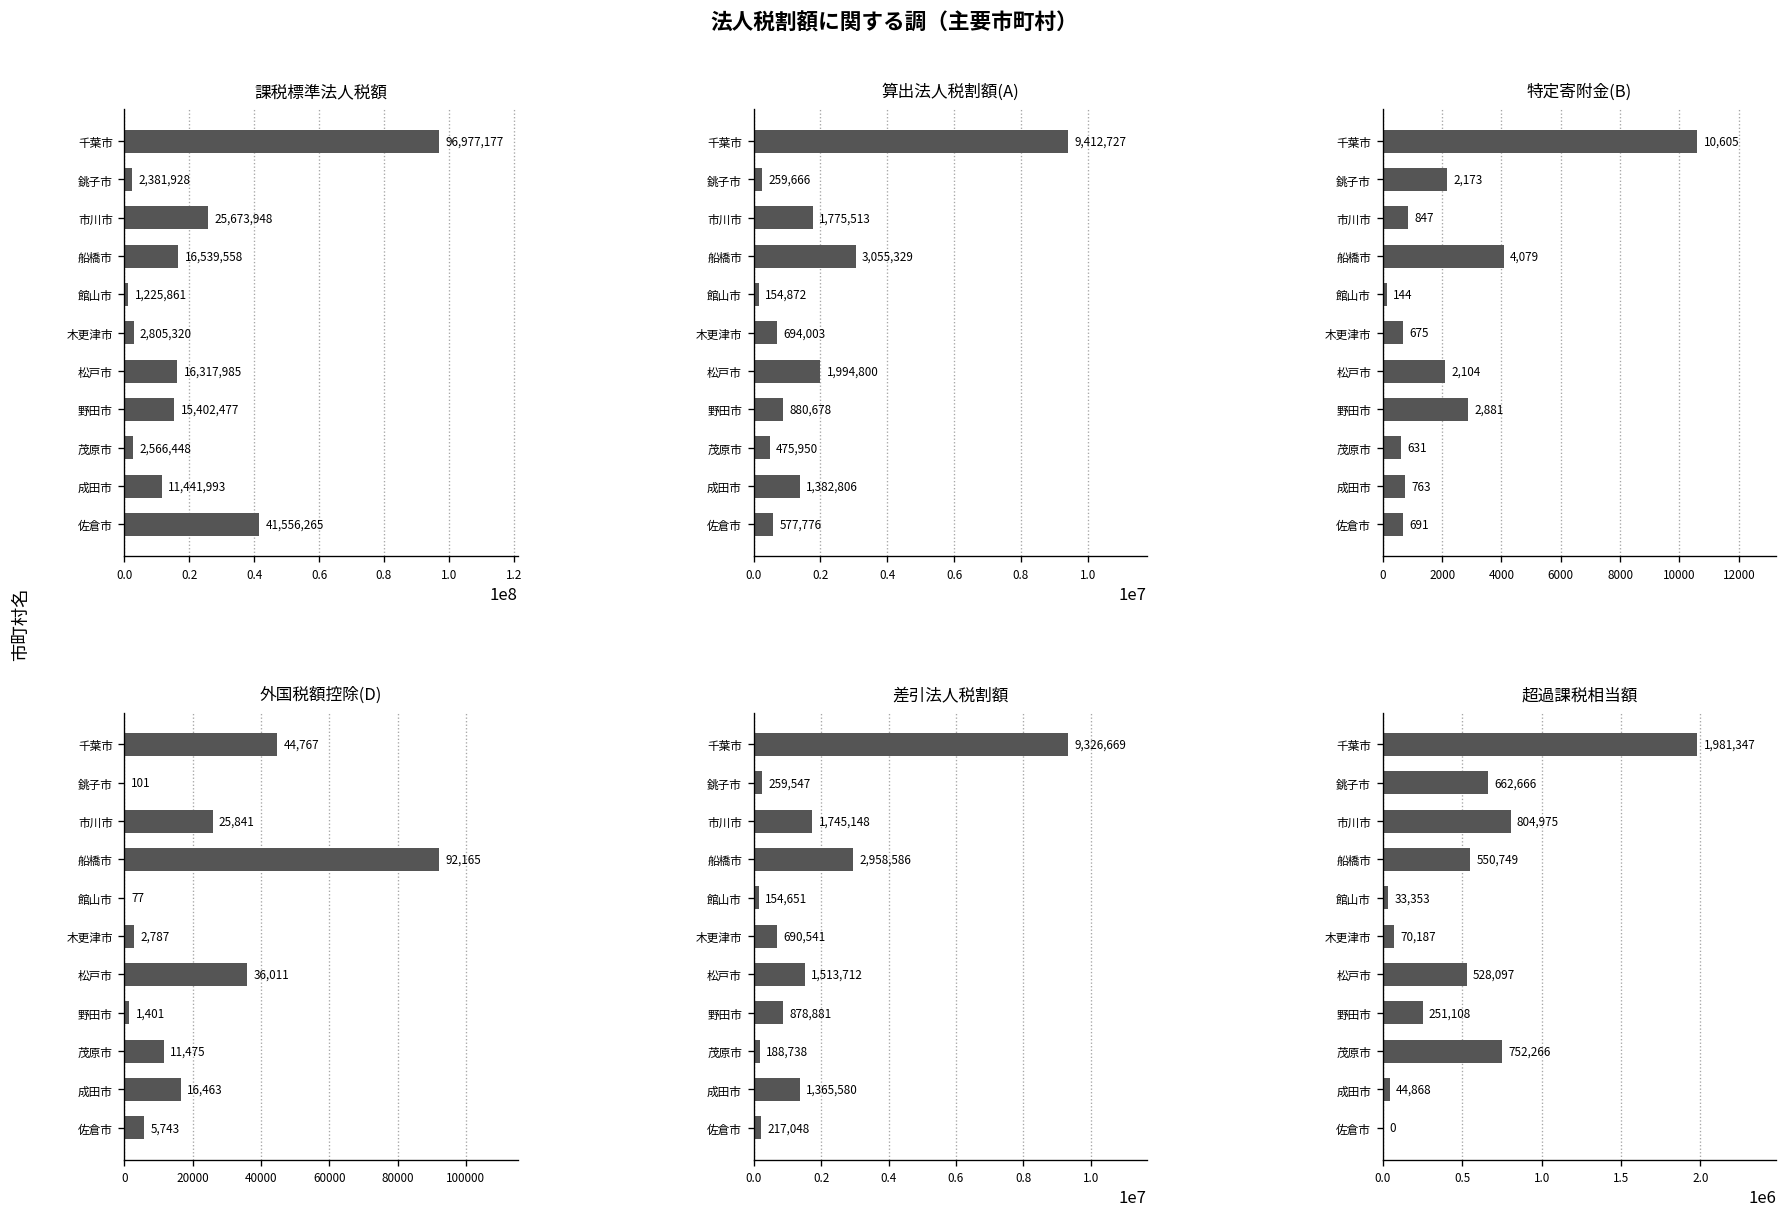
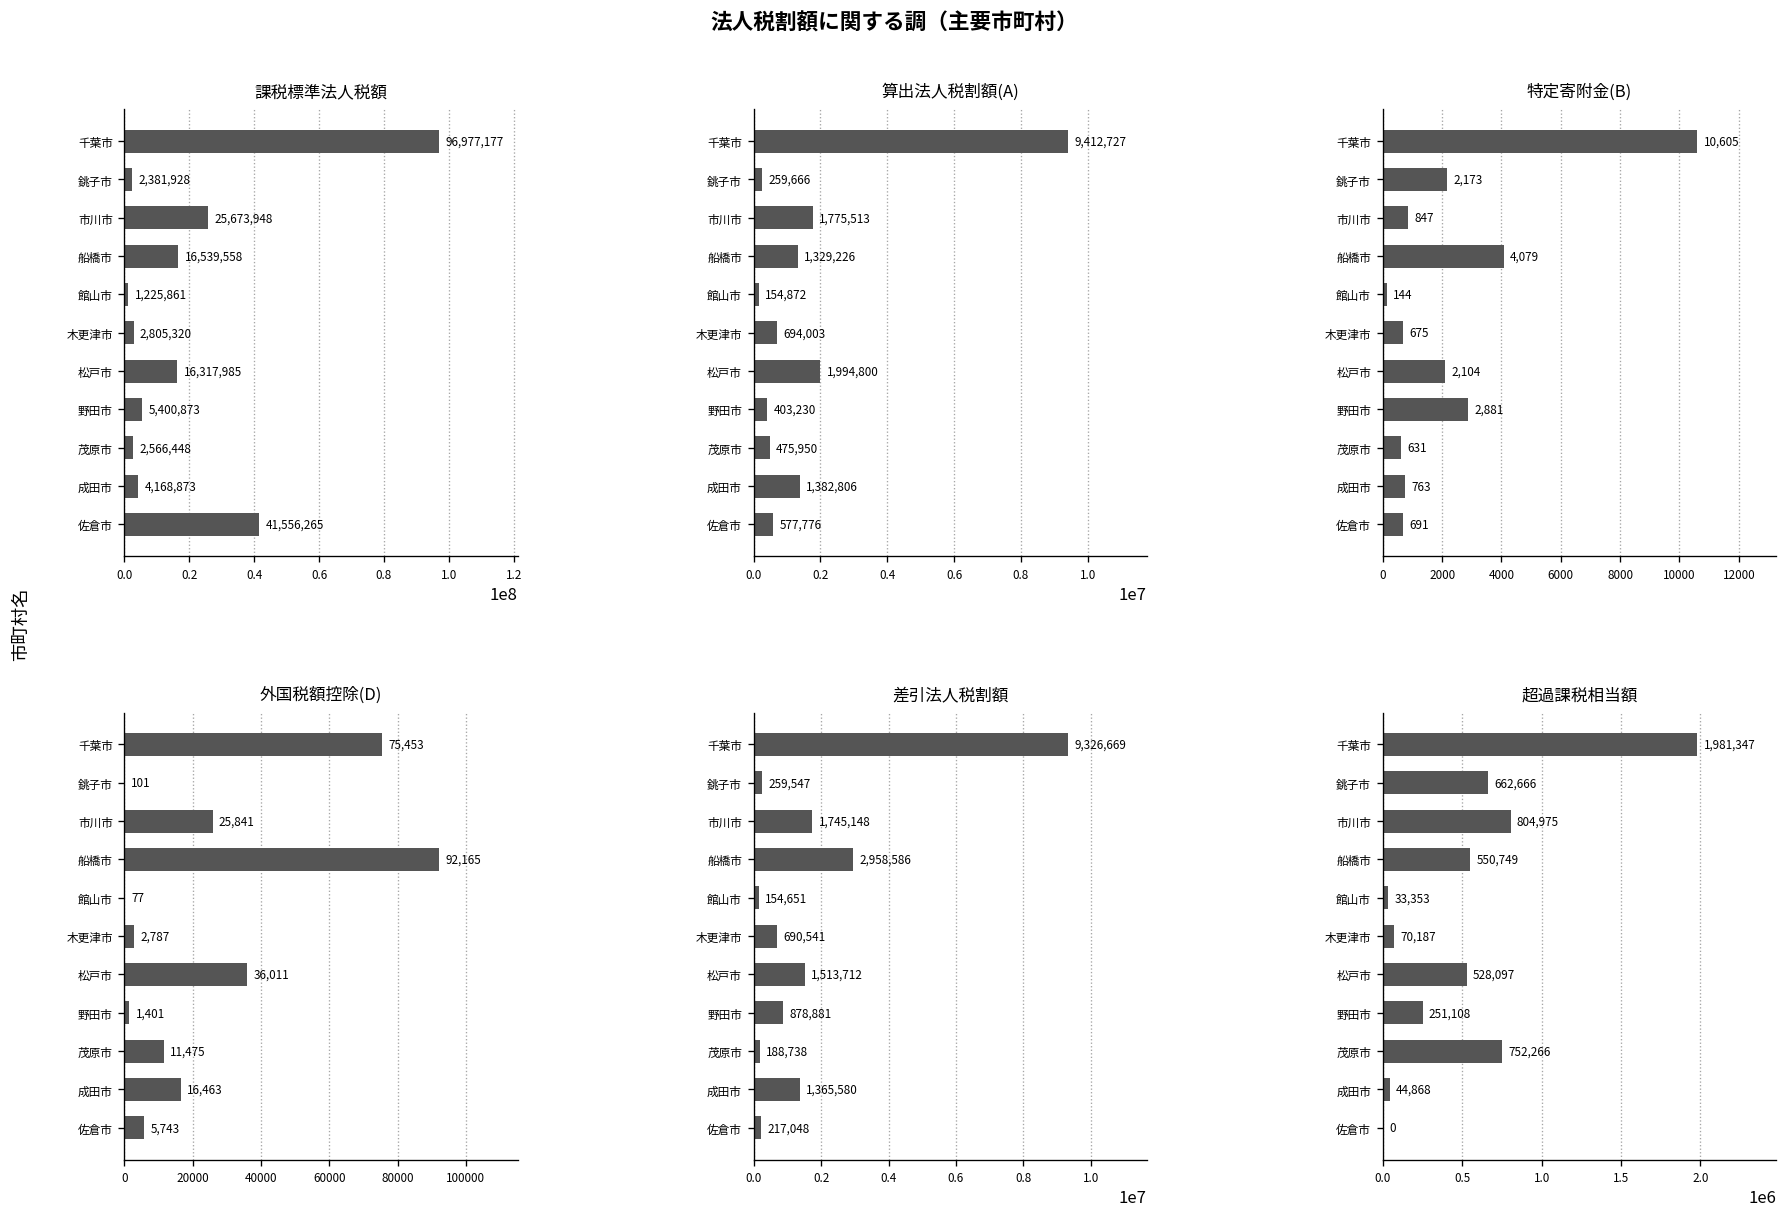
課税標準法人税額, 野田市: 15,402,477 -> 5,400,873
課税標準法人税額, 成田市: 11,441,993 -> 4,168,873
算出法人税割額(A), 船橋市: 3,055,329 -> 1,329,226
算出法人税割額(A), 野田市: 880,678 -> 403,230
外国税額控除(D), 千葉市: 44,767 -> 75,453
